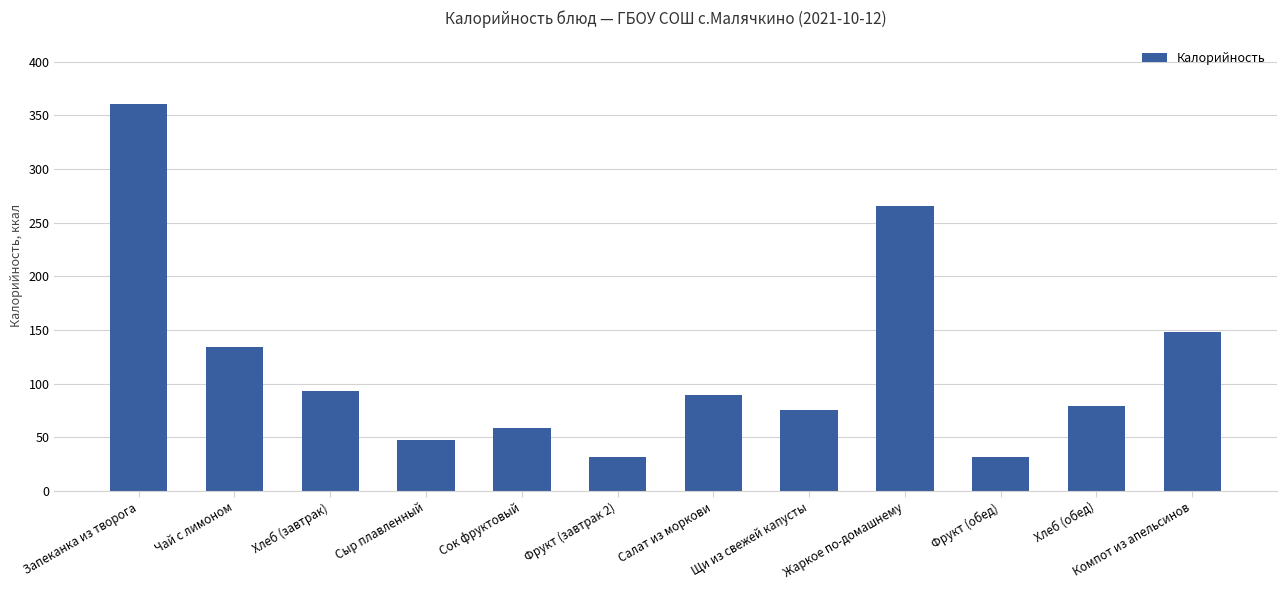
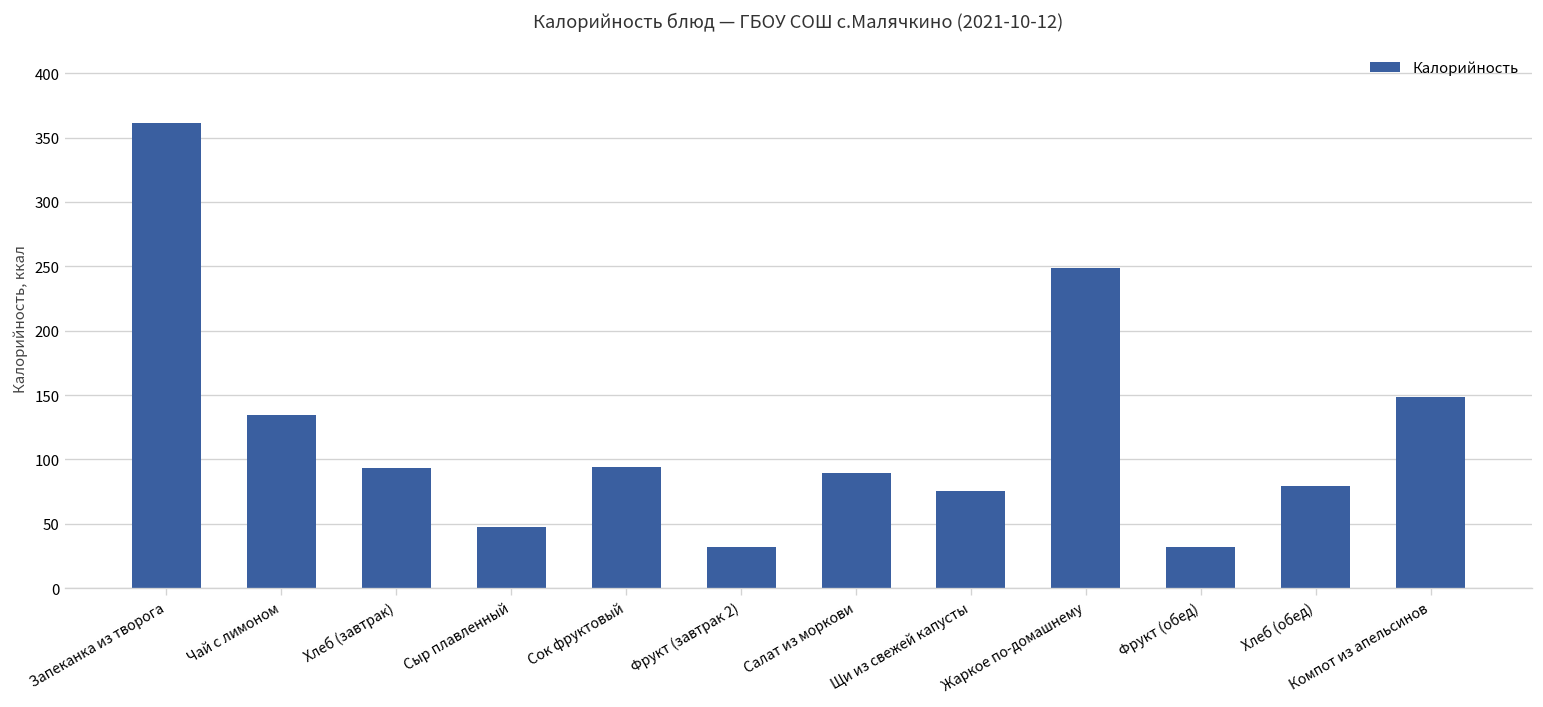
Сок фруктовый: 59 -> 94
Жаркое по-домашнему: 266 -> 249
